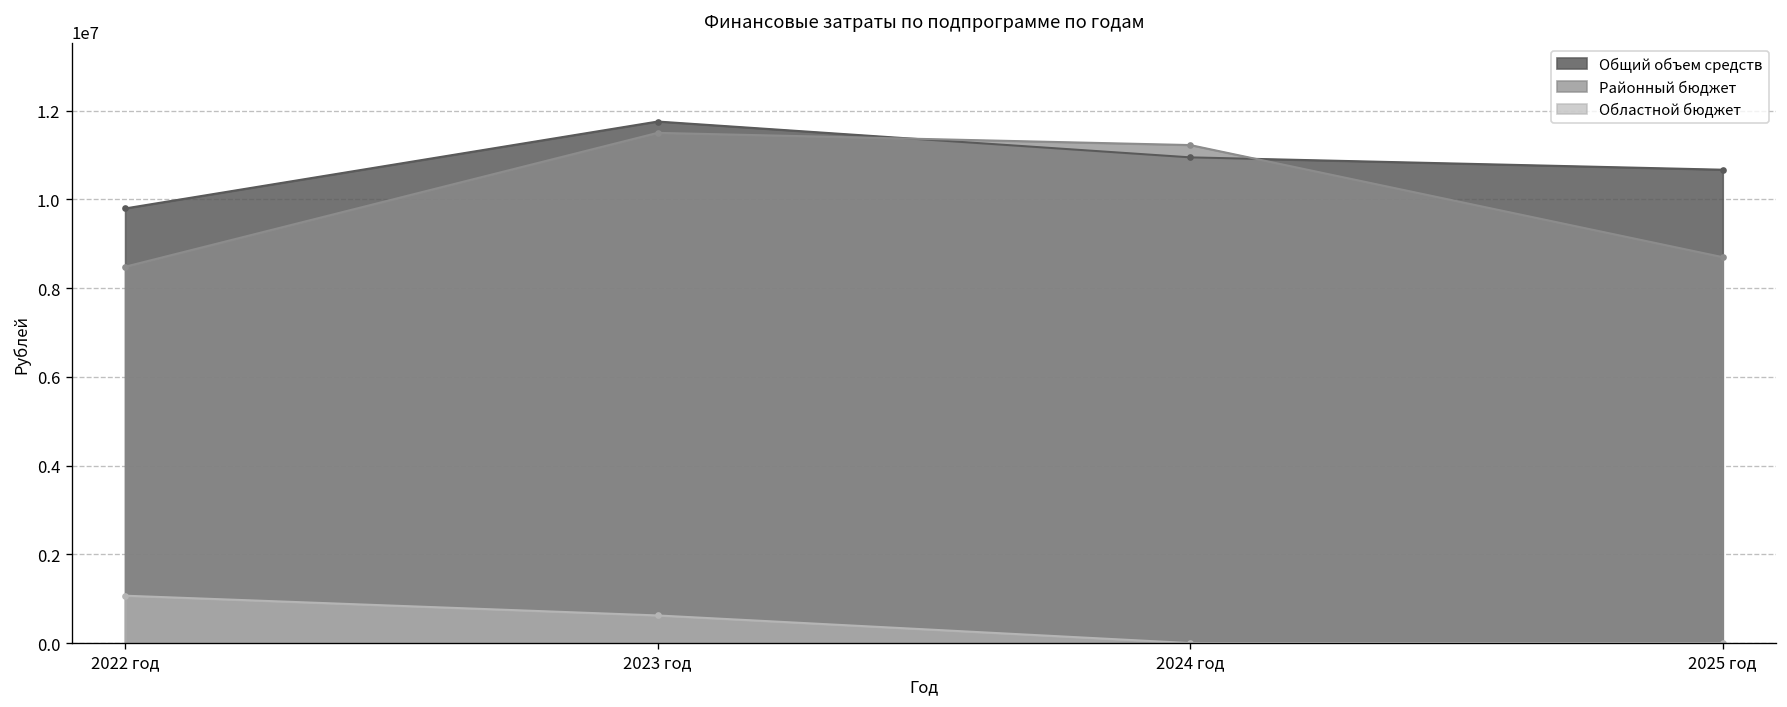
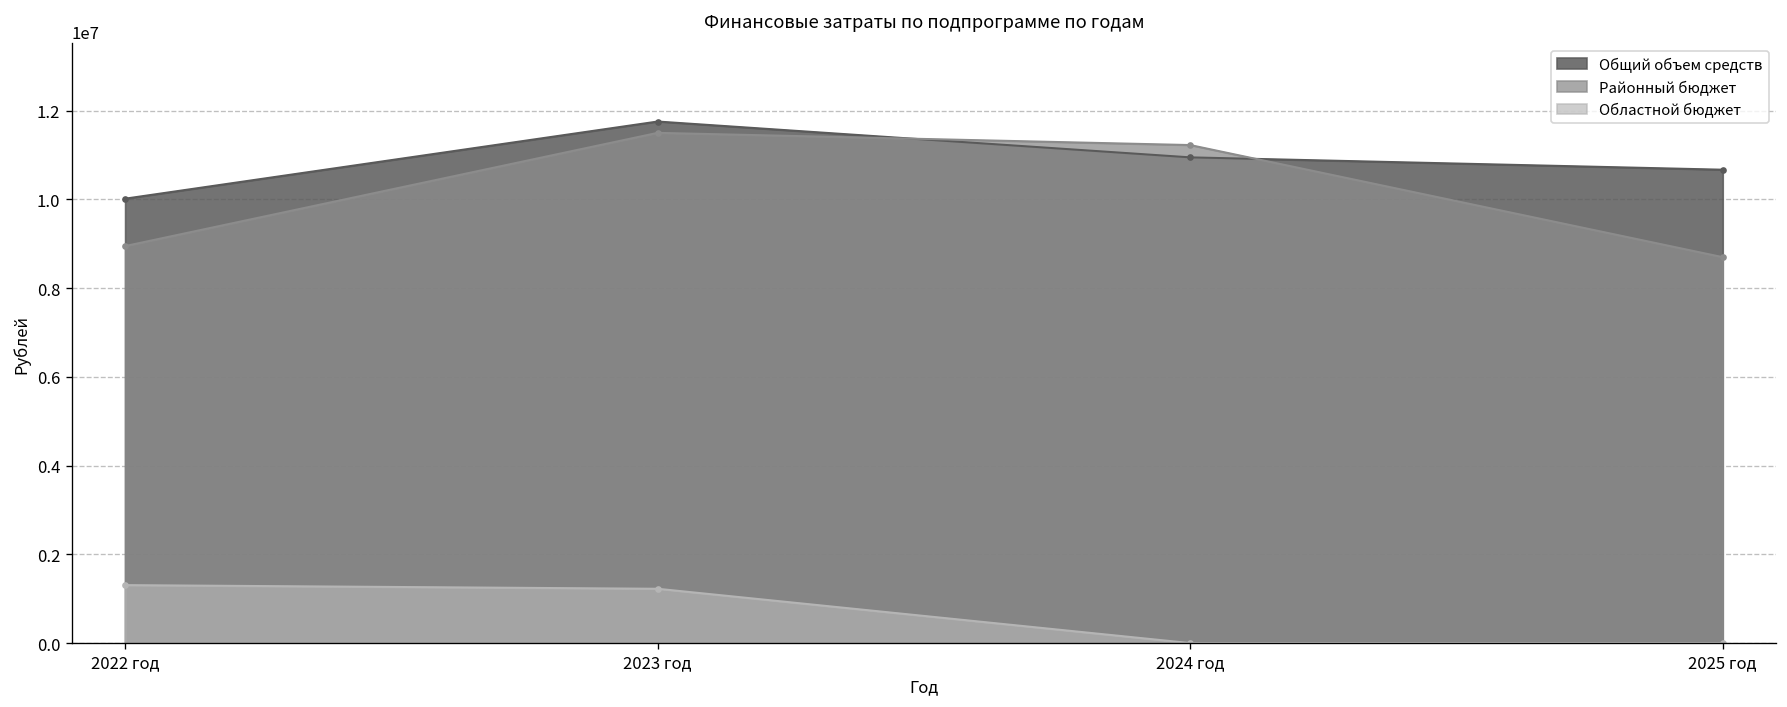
Общий объем средств, 2022 год: 9800000 -> 10000000
Районный бюджет, 2022 год: 8500000 -> 8900000
Областной бюджет, 2022 год: 1100000 -> 1300000
Областной бюджет, 2023 год: 600000 -> 1200000
